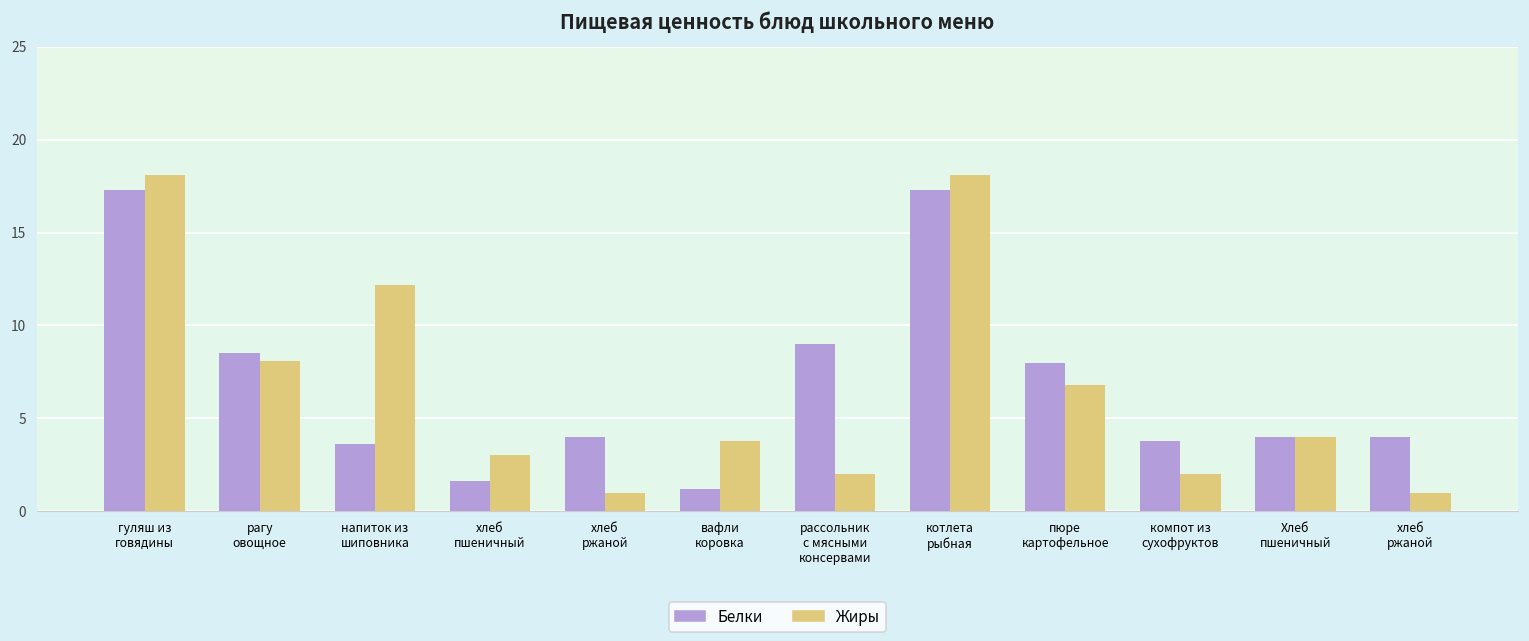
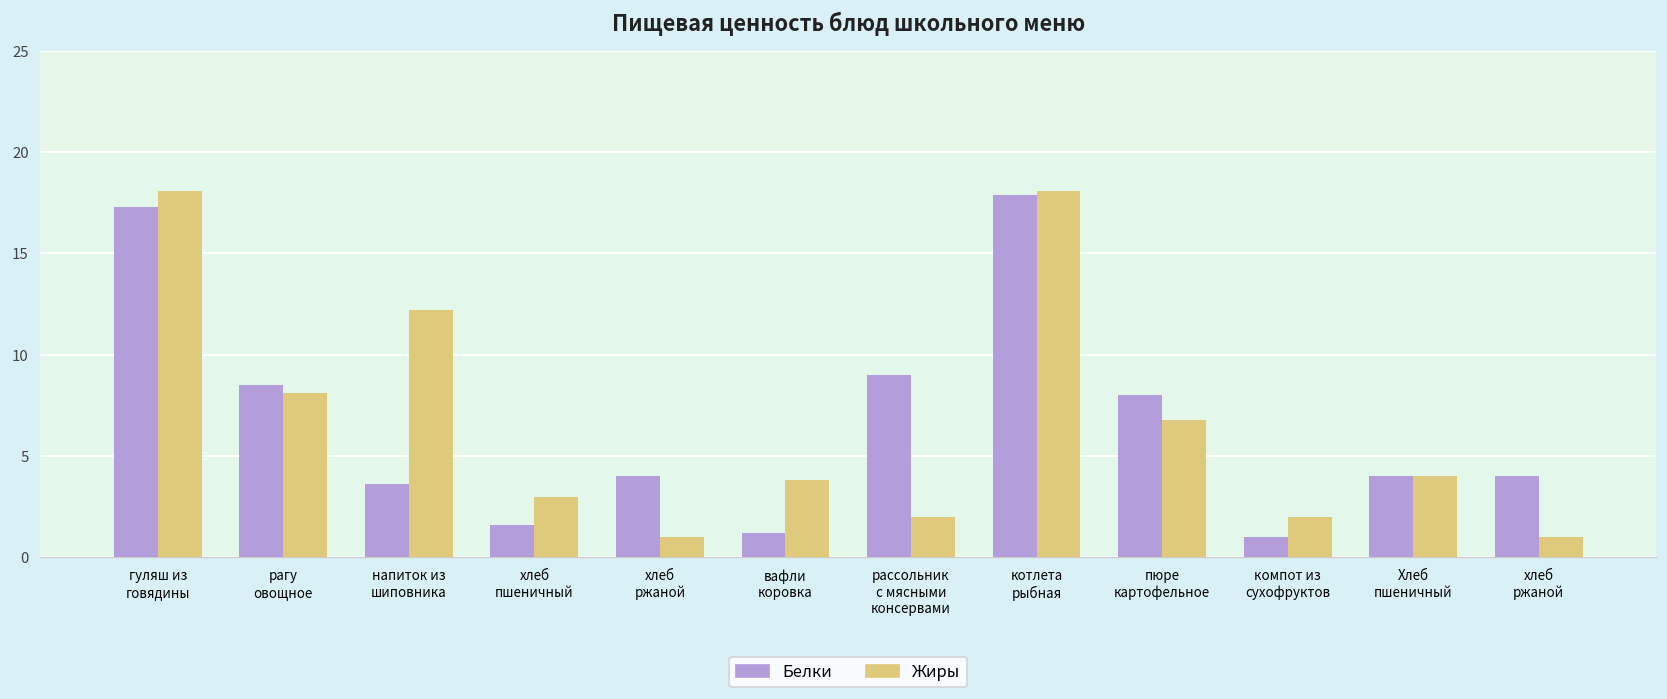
Белки, котлета рыбная: 17.3 -> 17.9
Белки, компот из сухофруктов: 3.8 -> 1.0
